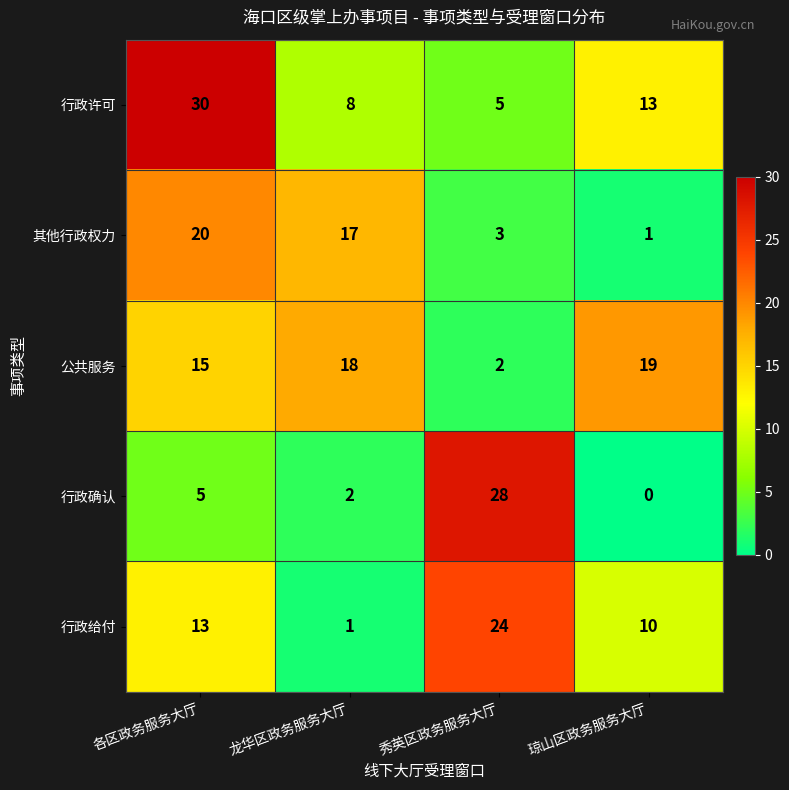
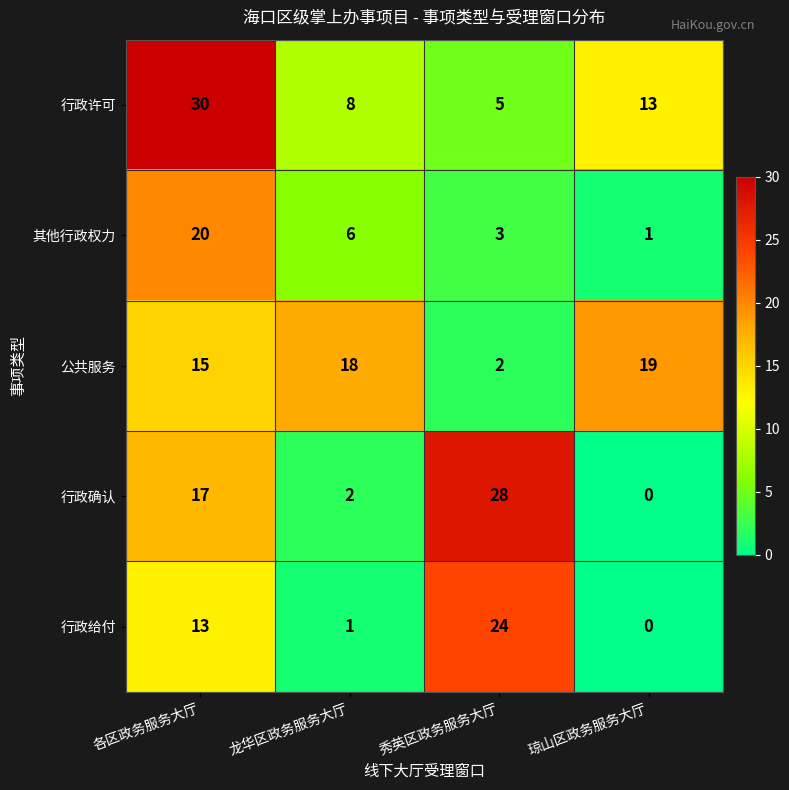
其他行政权力, 龙华区政务服务大厅: 17 -> 6
行政确认, 各区政务服务大厅: 5 -> 17
行政给付, 琼山区政务服务大厅: 10 -> 0
